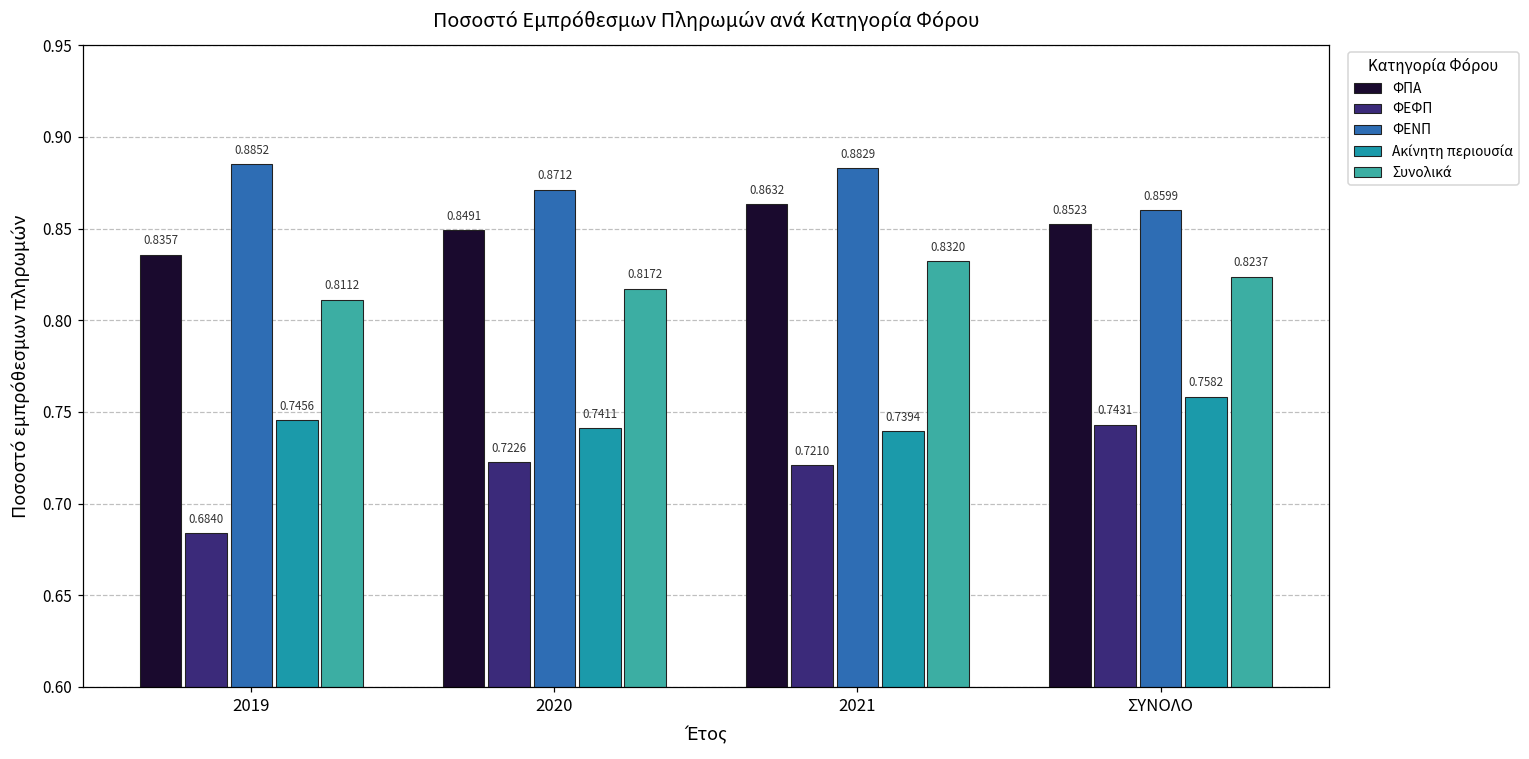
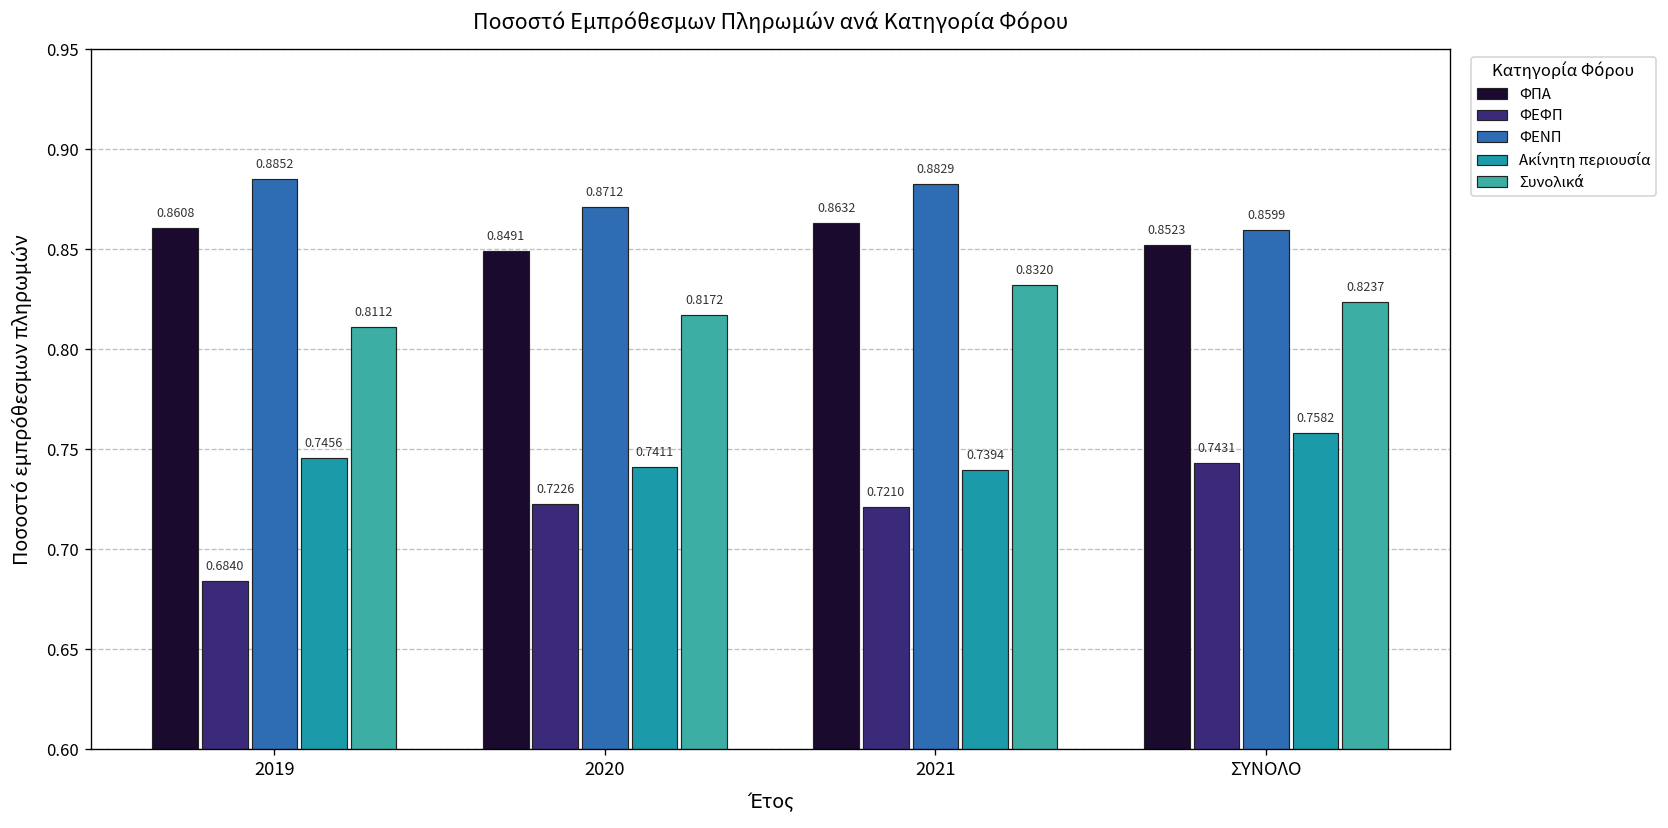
ΦΠΑ, 2019: 0.8357 -> 0.8608
